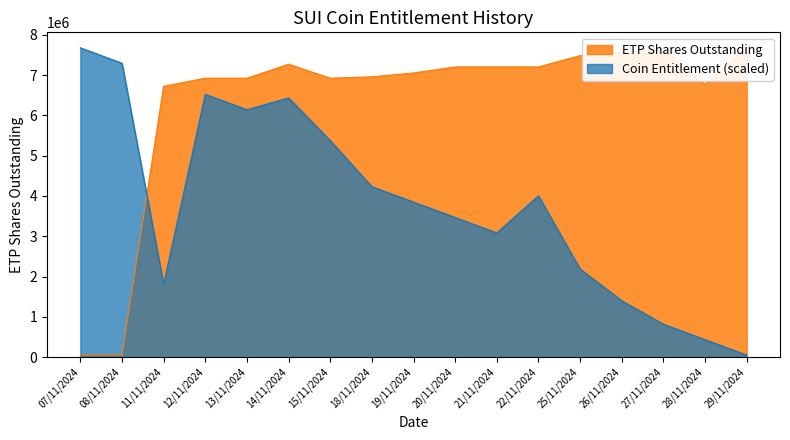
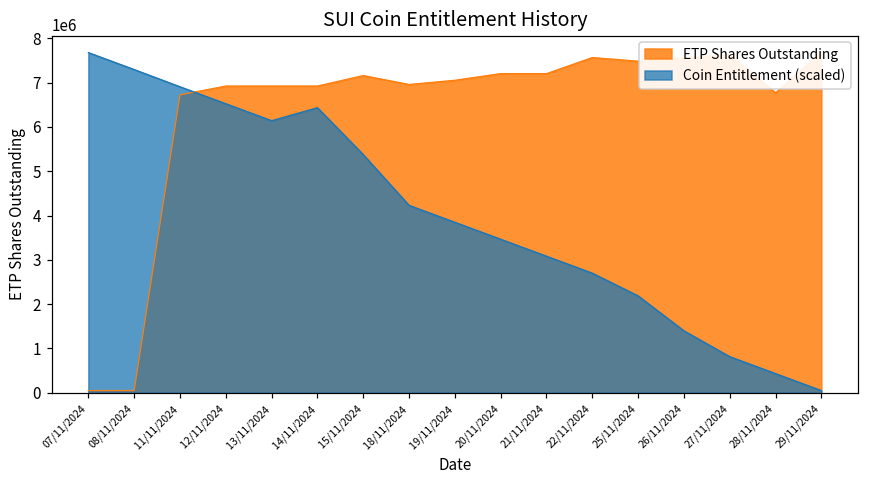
Coin Entitlement (scaled), 11/11/2024: 1800000 -> 6900000
ETP Shares Outstanding, 14/11/2024: 7300000 -> 6900000
ETP Shares Outstanding, 15/11/2024: 6900000 -> 7200000
ETP Shares Outstanding, 22/11/2024: 7200000 -> 7600000
Coin Entitlement (scaled), 22/11/2024: 4000000 -> 2700000
